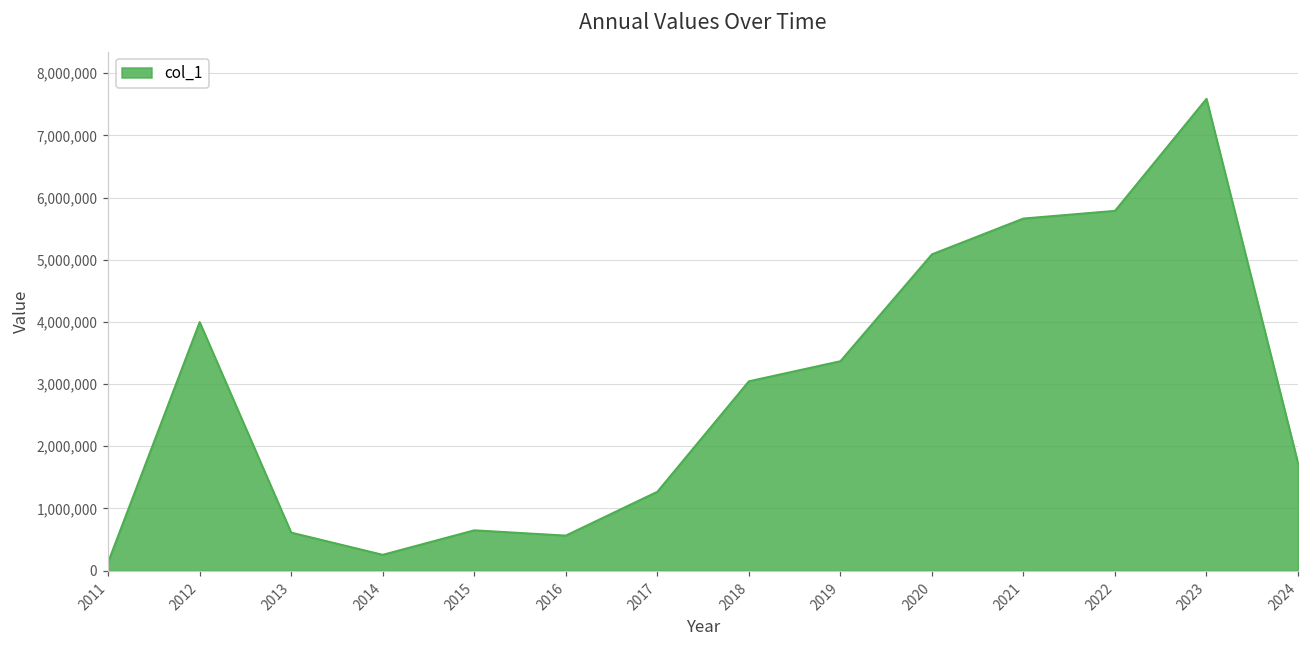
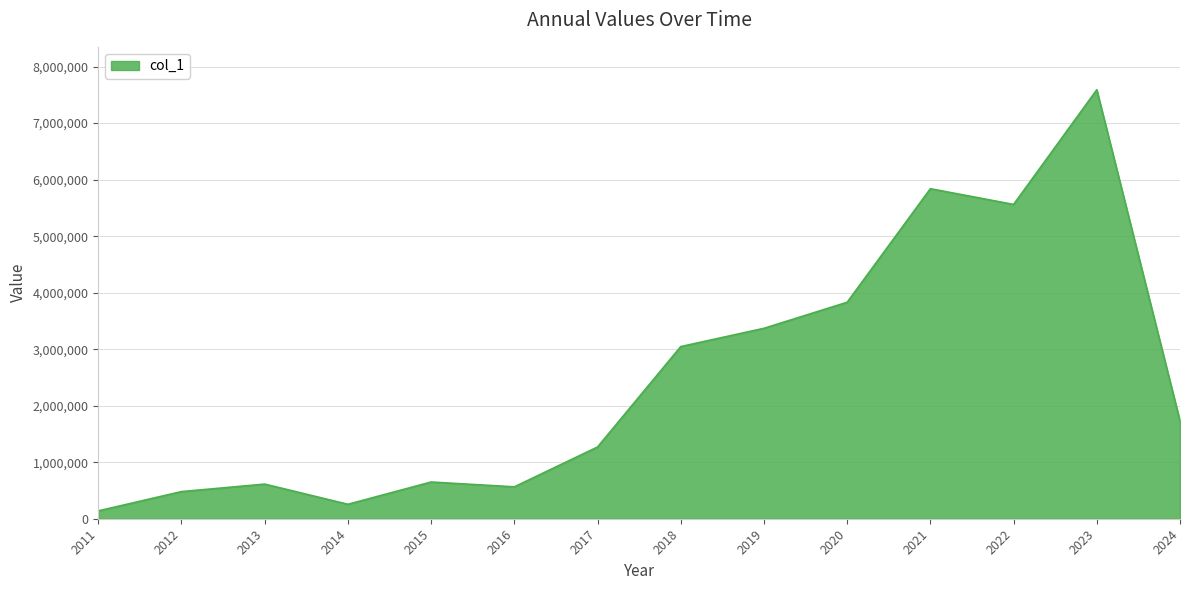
2012: 4,000,000 -> 500,000
2020: 5,100,000 -> 3,800,000
2021: 5,700,000 -> 5,800,000
2022: 5,800,000 -> 5,600,000
